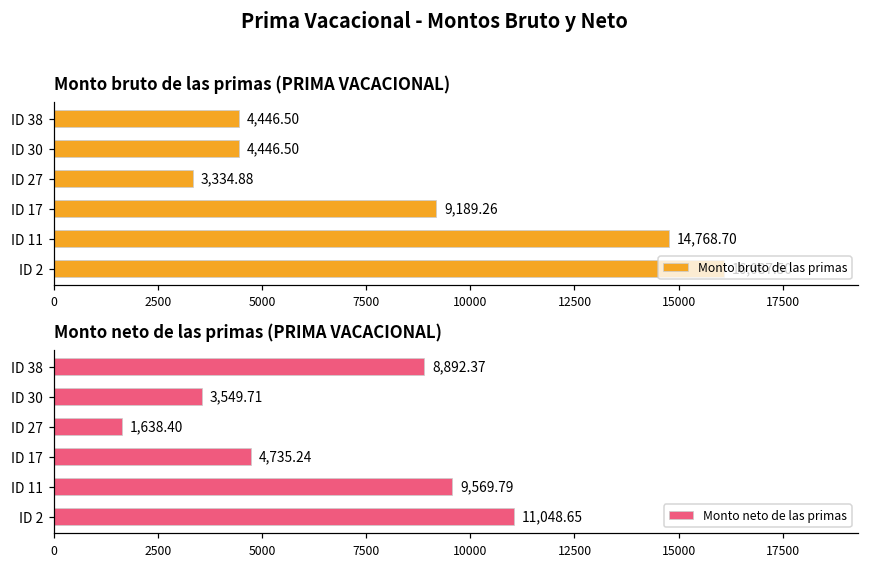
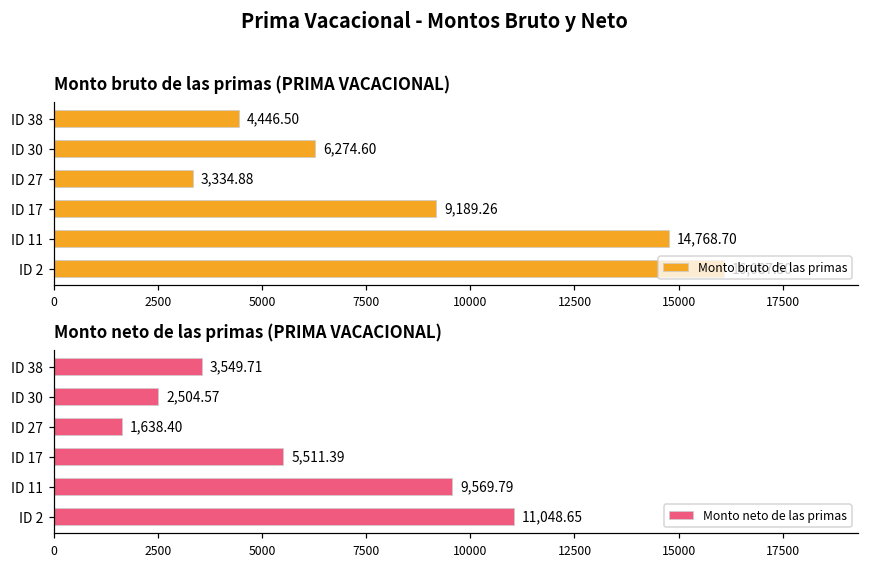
Monto bruto de las primas (PRIMA VACACIONAL), ID 30: 4,446.50 -> 6,274.60
Monto neto de las primas (PRIMA VACACIONAL), ID 38: 8,892.37 -> 3,549.71
Monto neto de las primas (PRIMA VACACIONAL), ID 30: 3,549.71 -> 2,504.57
Monto neto de las primas (PRIMA VACACIONAL), ID 17: 4,735.24 -> 5,511.39
